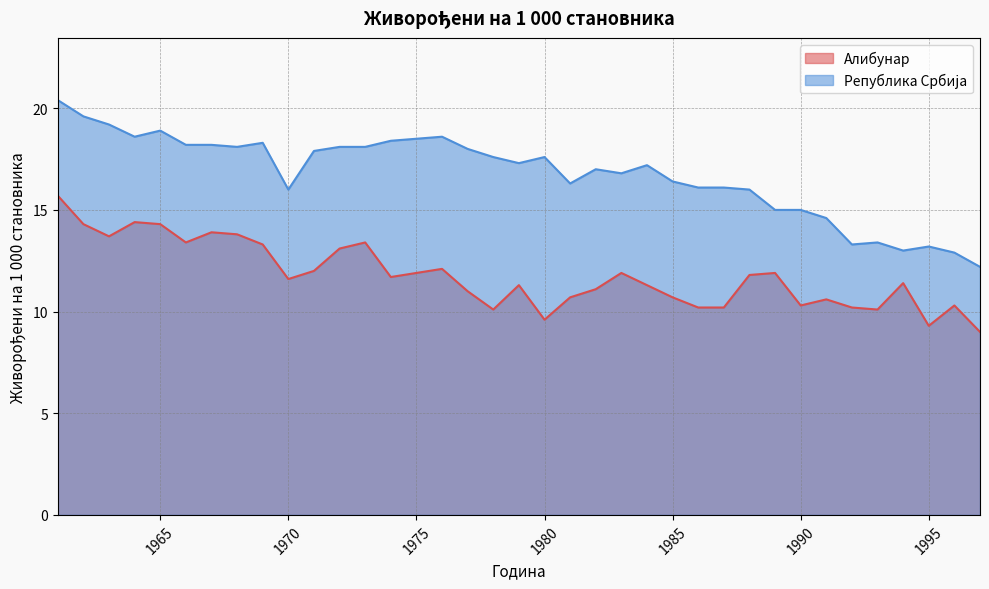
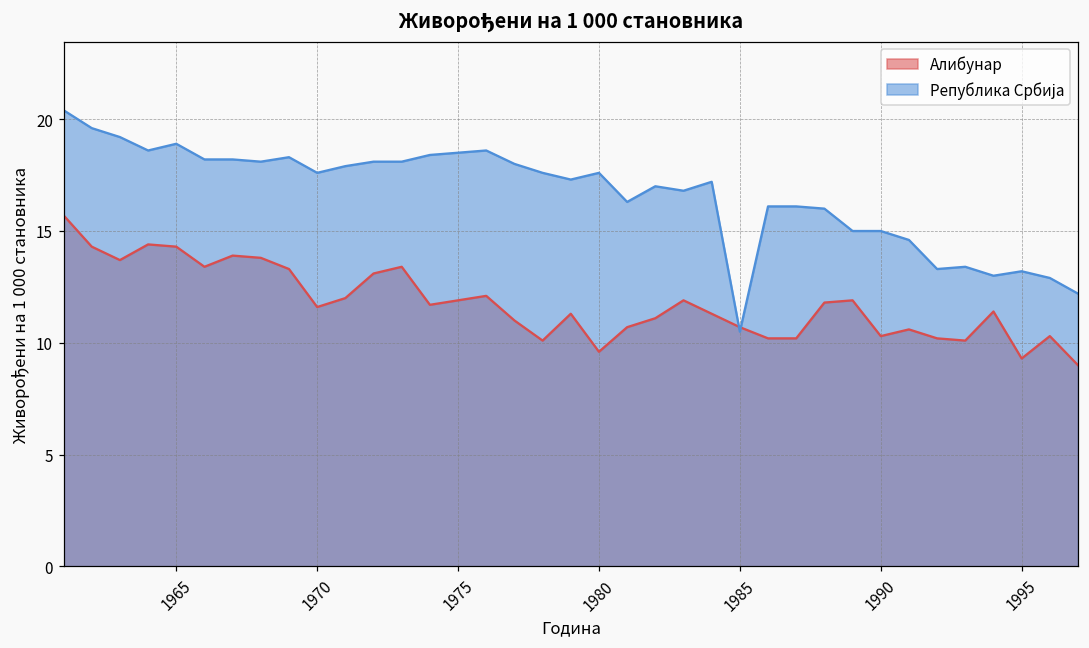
Република Србија, 1970: 16.0 -> 17.6
Република Србија, 1985: 16.4 -> 10.5
